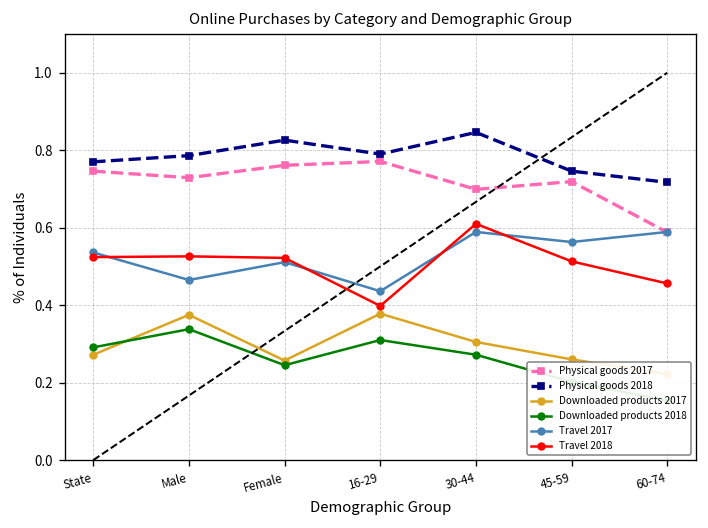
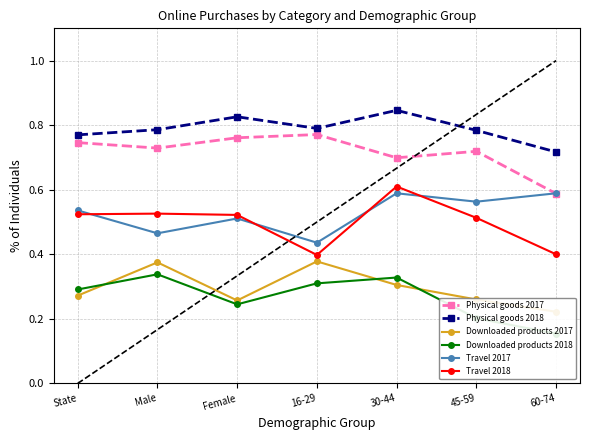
Downloaded products 2018, 30-44: 0.27 -> 0.33
Physical goods 2018, 45-59: 0.75 -> 0.78
Travel 2018, 60-74: 0.46 -> 0.40
